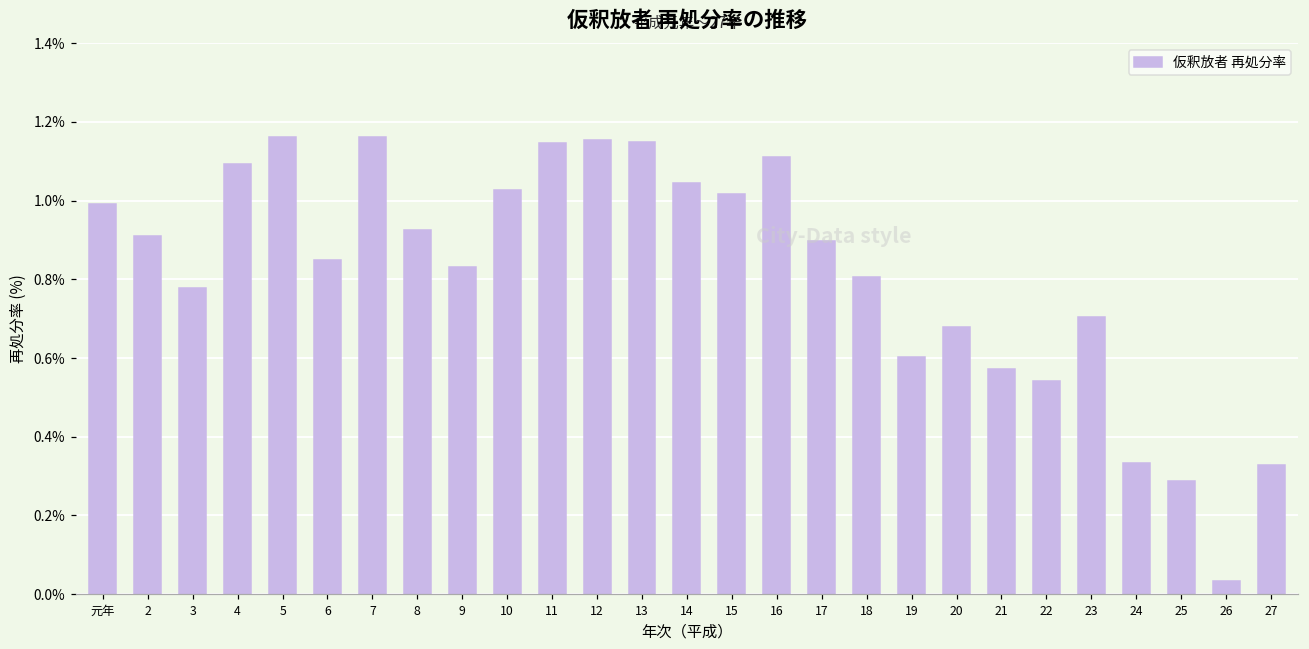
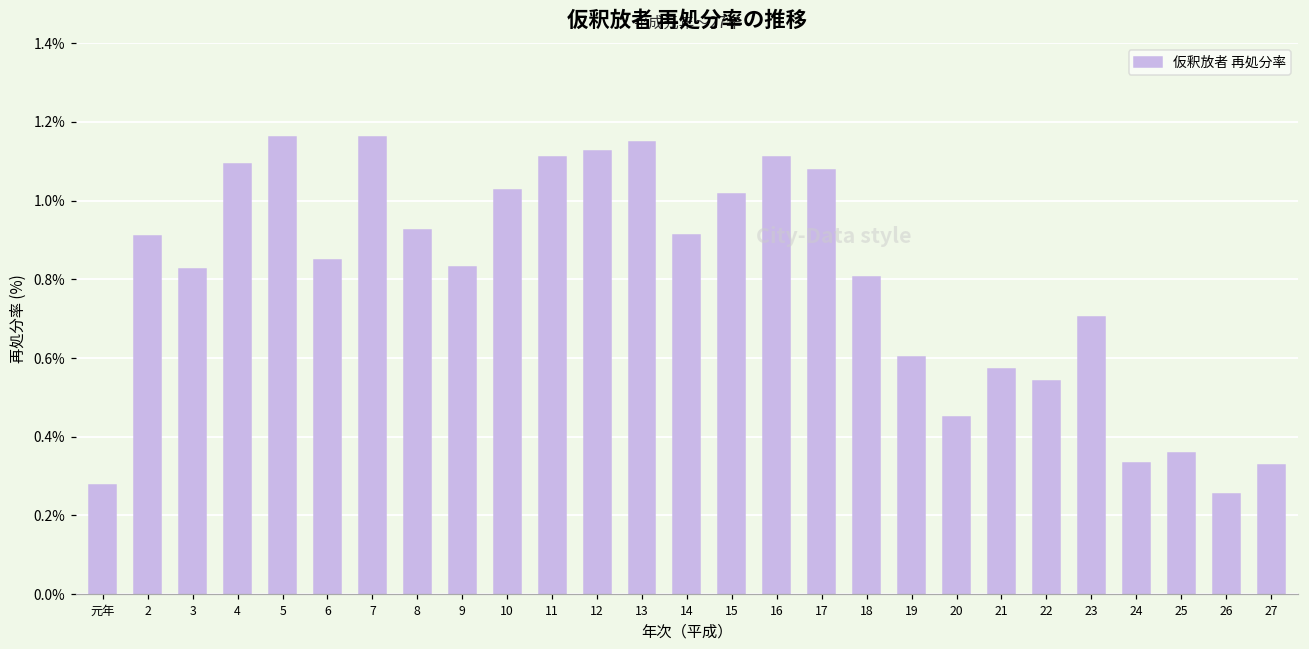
元年: 0.99% -> 0.28%
3: 0.78% -> 0.83%
11: 1.15% -> 1.11%
12: 1.15% -> 1.13%
14: 1.05% -> 0.91%
17: 0.90% -> 1.08%
20: 0.68% -> 0.45%
25: 0.29% -> 0.36%
26: 0.03% -> 0.25%
